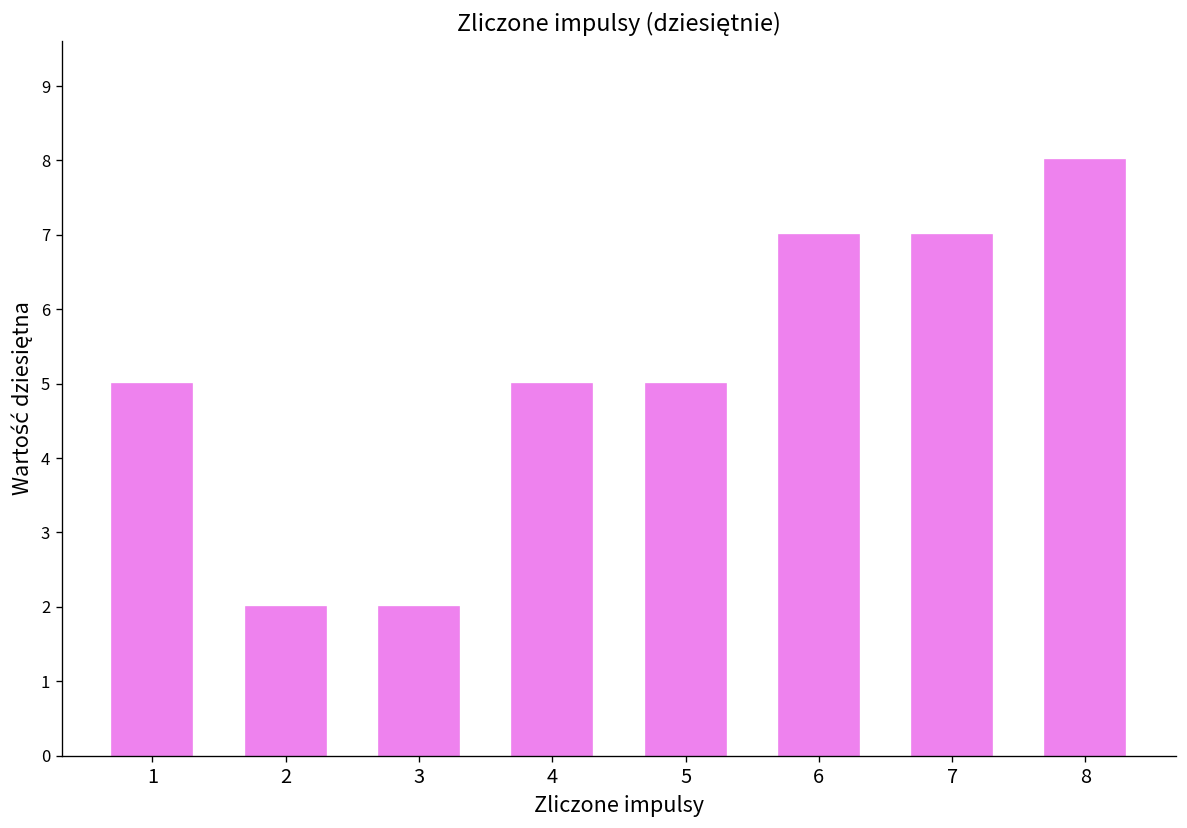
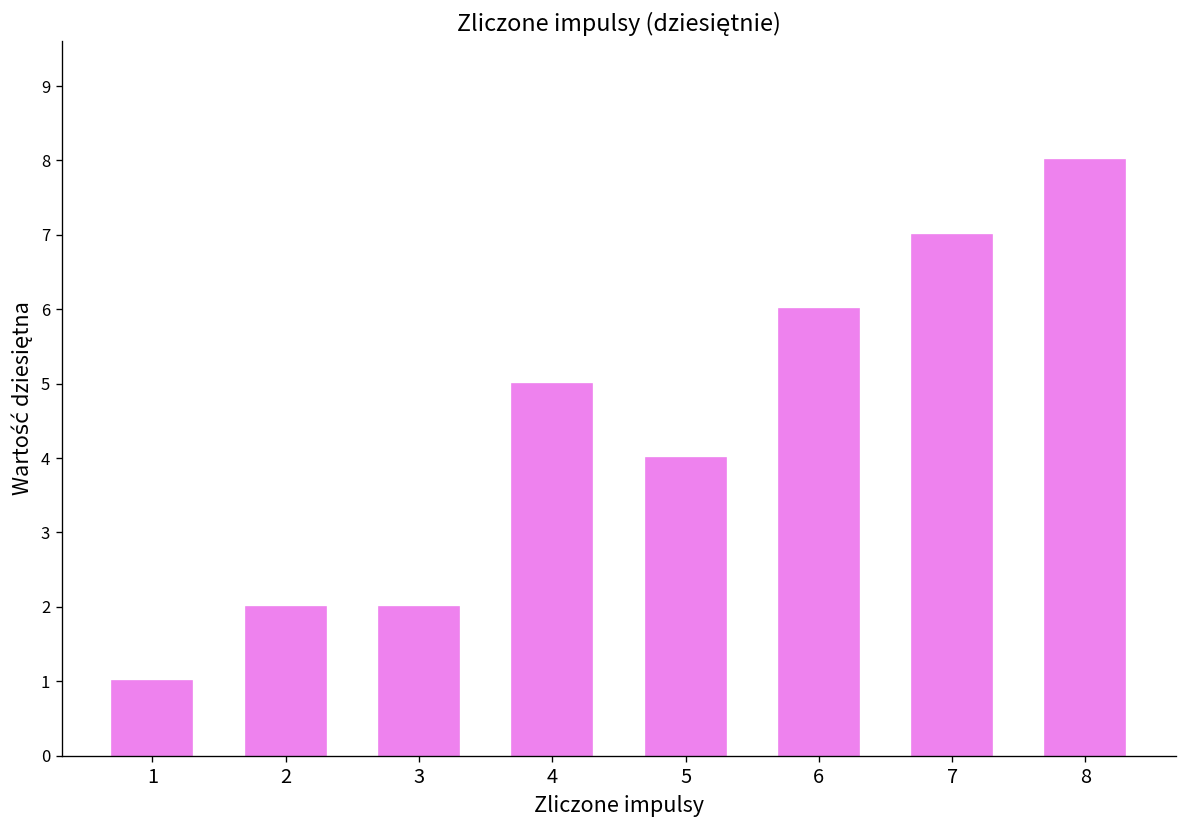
1: 5 -> 1
5: 5 -> 4
6: 7 -> 6
